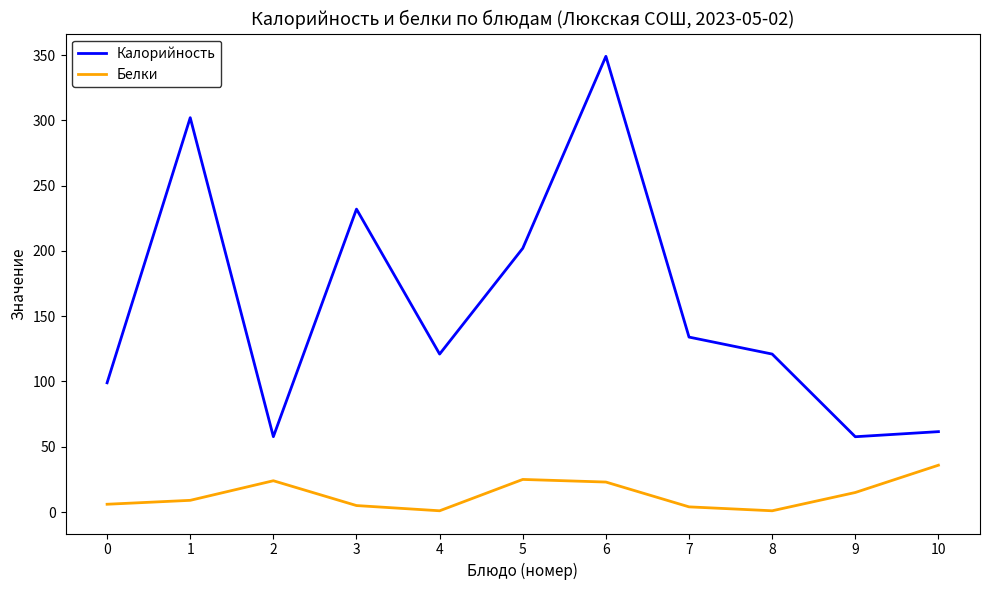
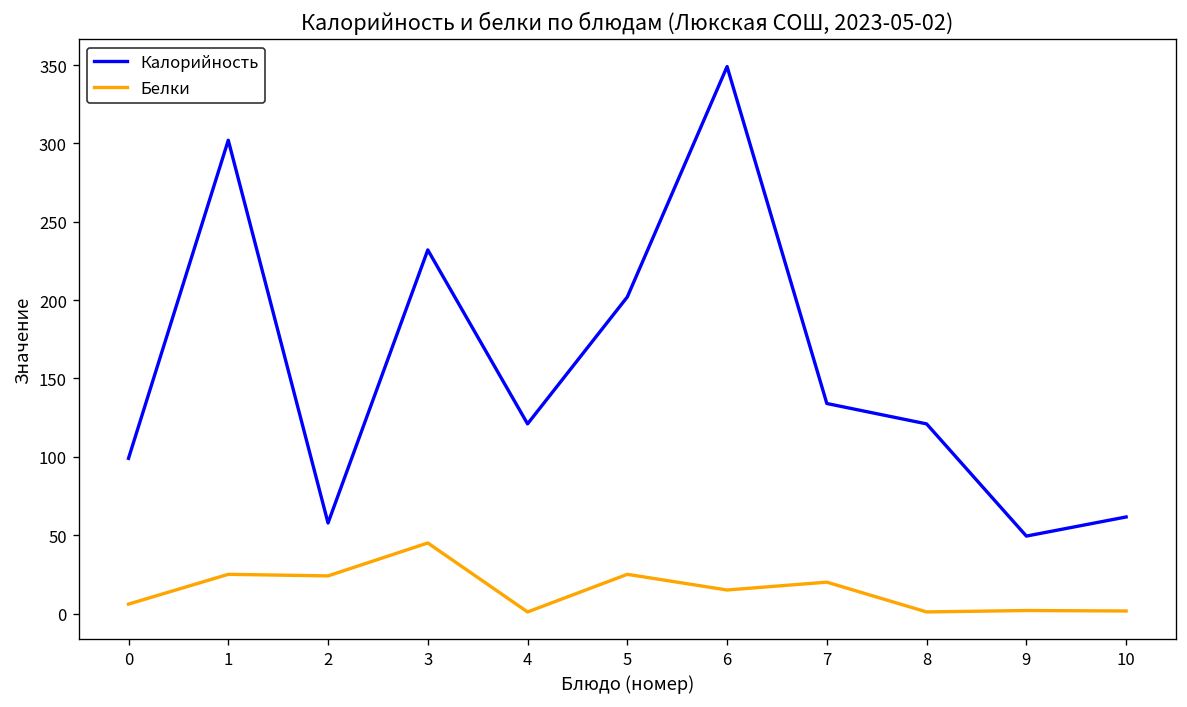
Белки, 1: 9 -> 25
Белки, 3: 5 -> 45
Белки, 6: 23 -> 15
Белки, 7: 4 -> 20
Калорийность, 9: 58 -> 49
Белки, 9: 15 -> 2
Белки, 10: 36 -> 2
